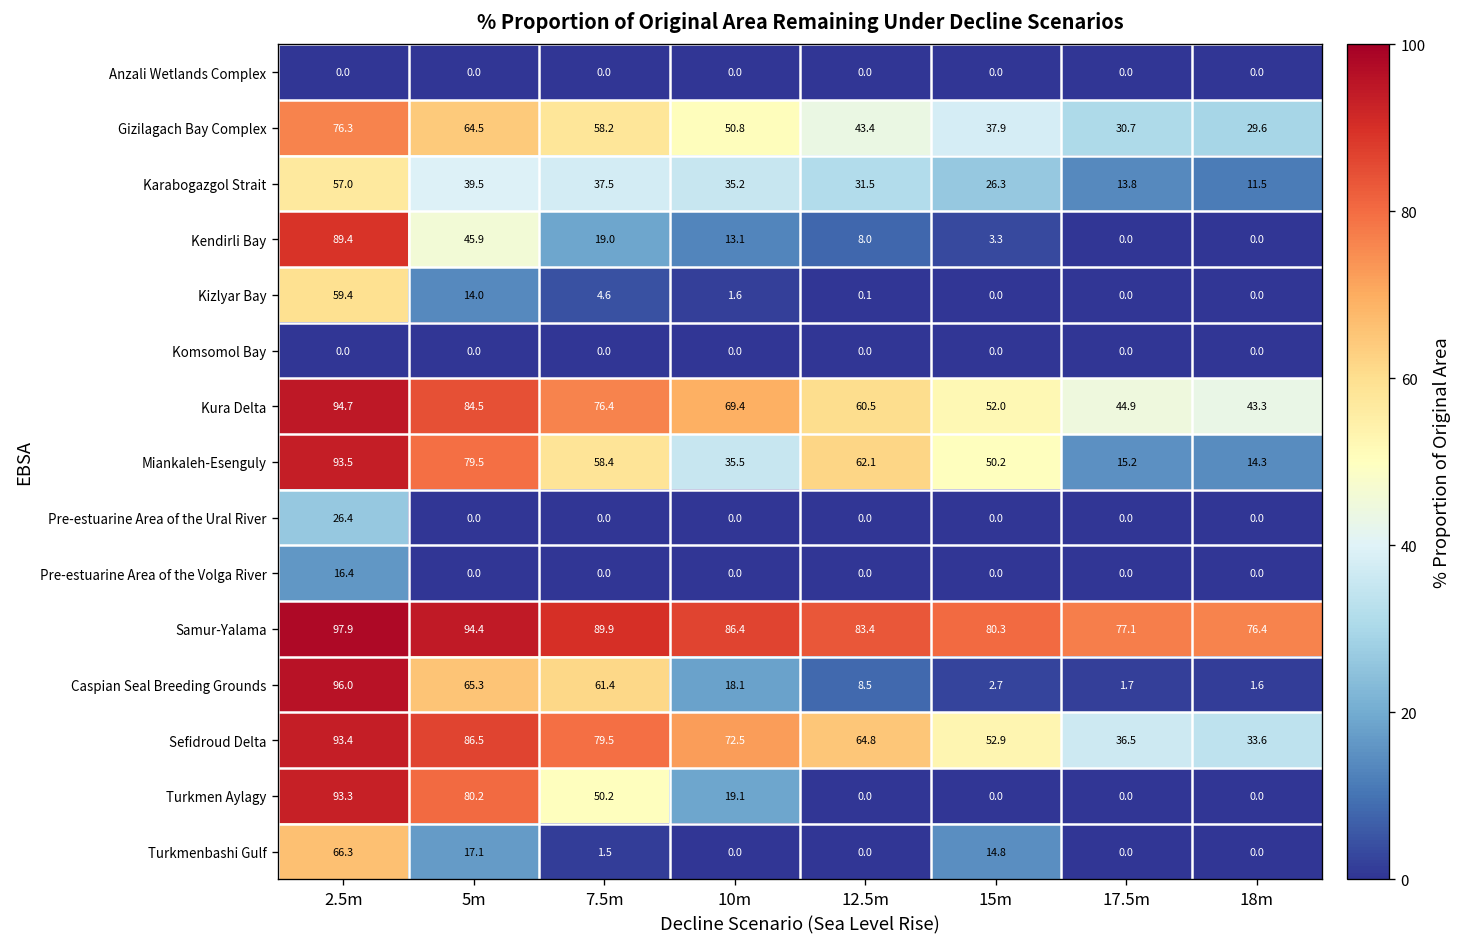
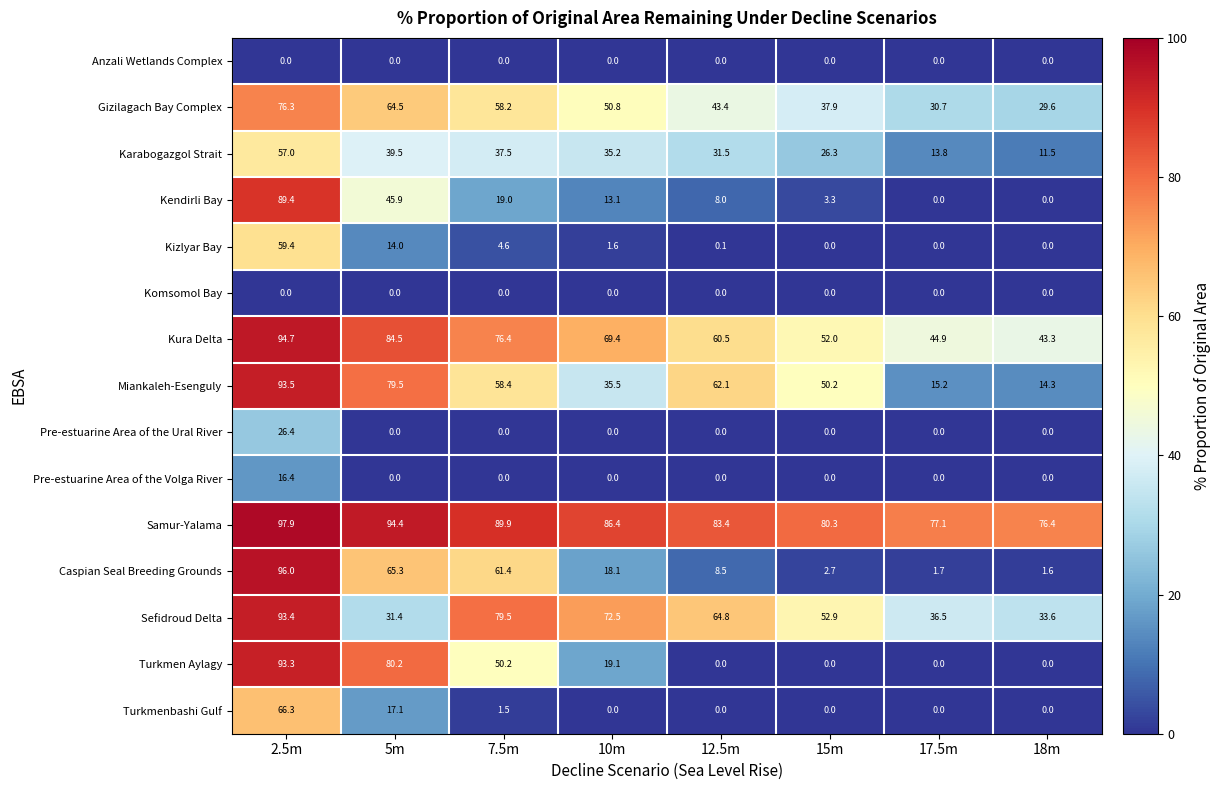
Sefidroud Delta, 5m: 86.5 -> 31.4
Turkmenbashi Gulf, 15m: 14.8 -> 0.0
